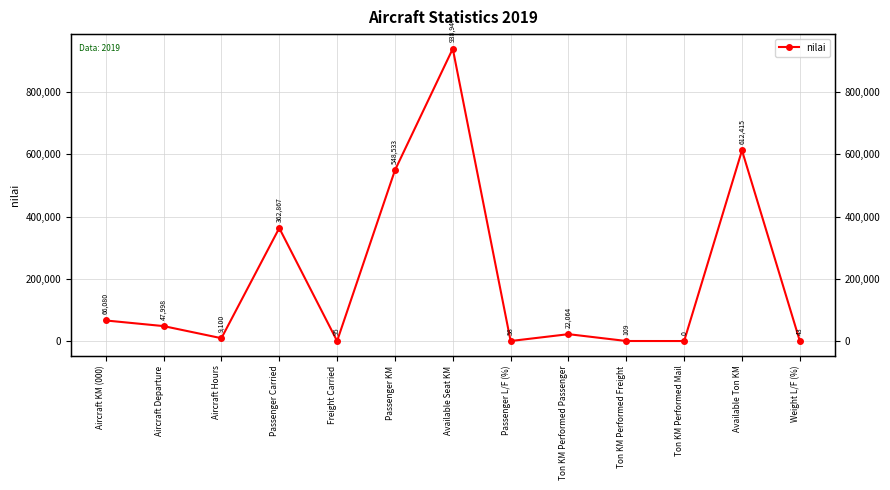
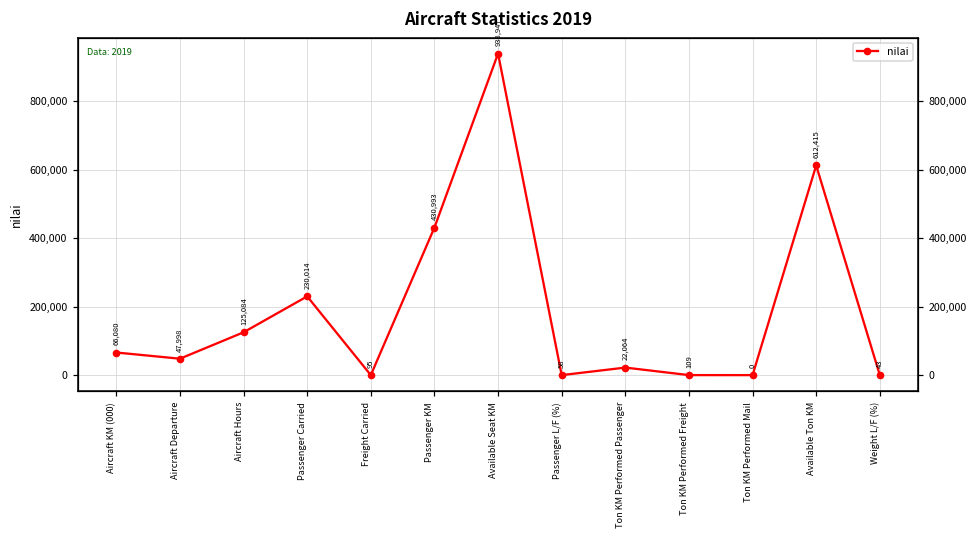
Aircraft Hours: 9,100 -> 125,084
Passenger Carried: 362,867 -> 230,014
Passenger KM: 548,533 -> 430,993
